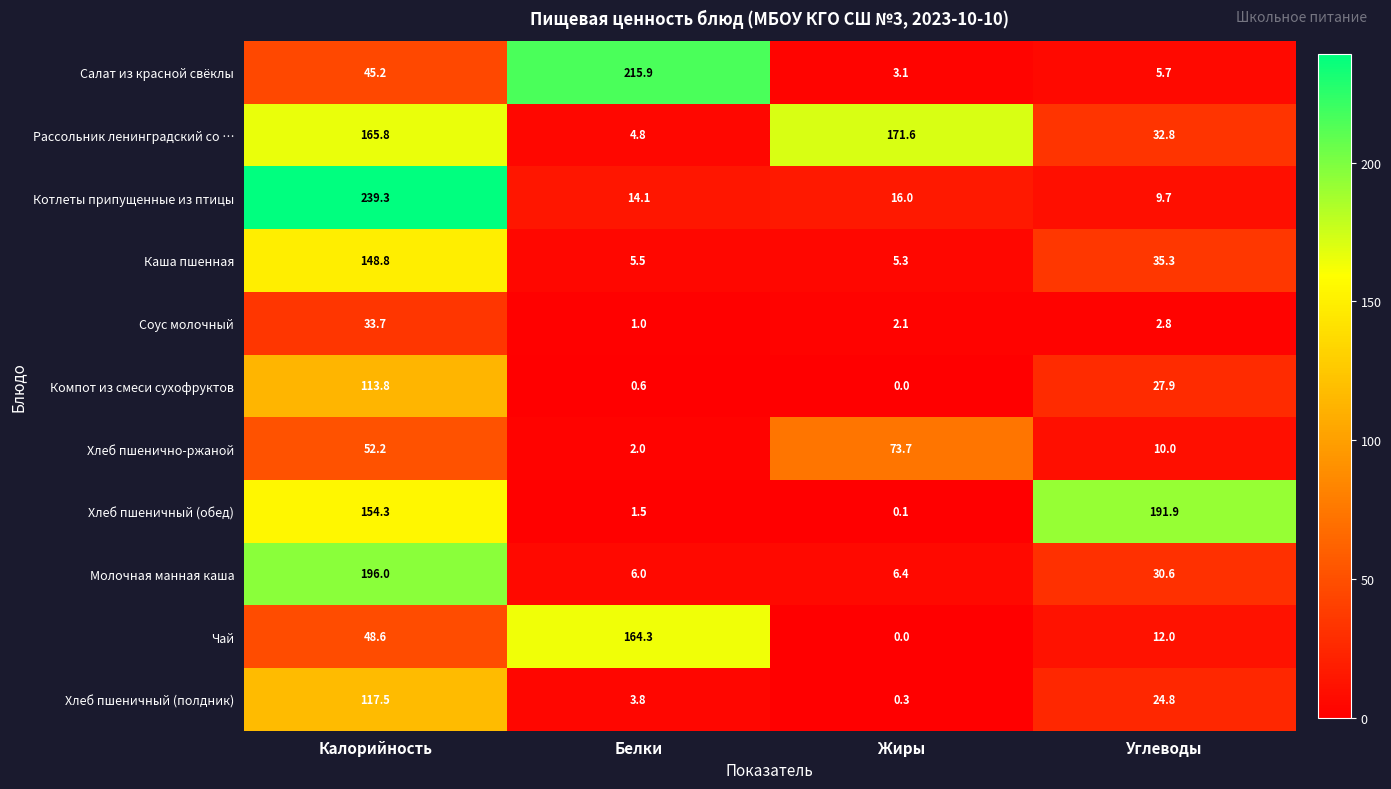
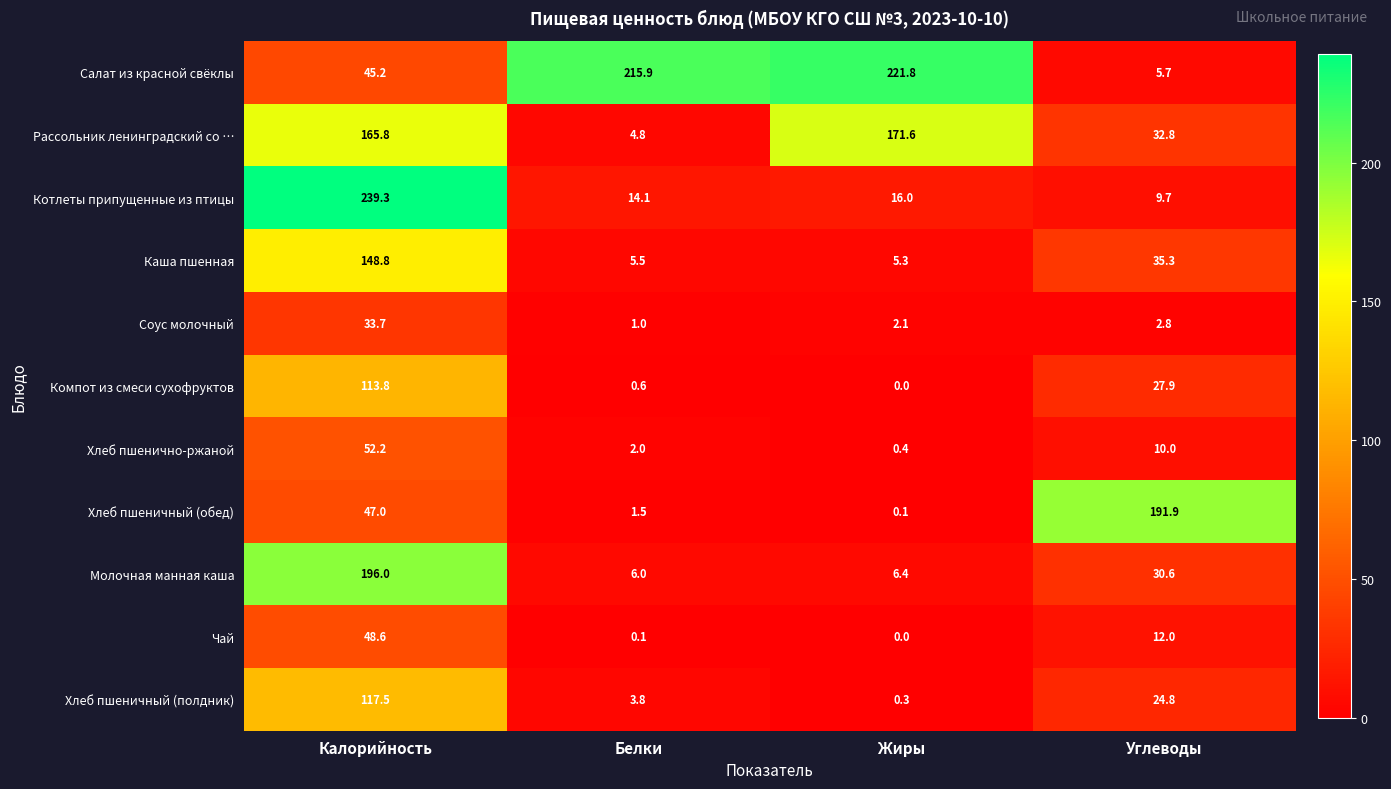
Салат из красной свёклы, Жиры: 3.1 -> 221.8
Хлеб пшенично-ржаной, Жиры: 73.7 -> 0.4
Хлеб пшеничный (обед), Калорийность: 154.3 -> 47.0
Чай, Белки: 164.3 -> 0.1
